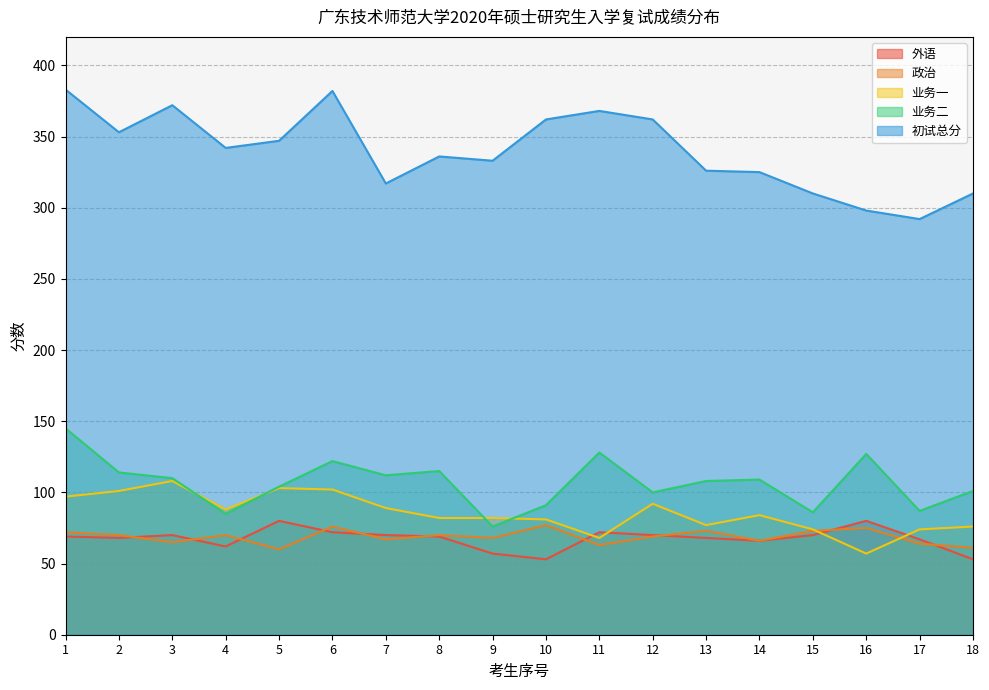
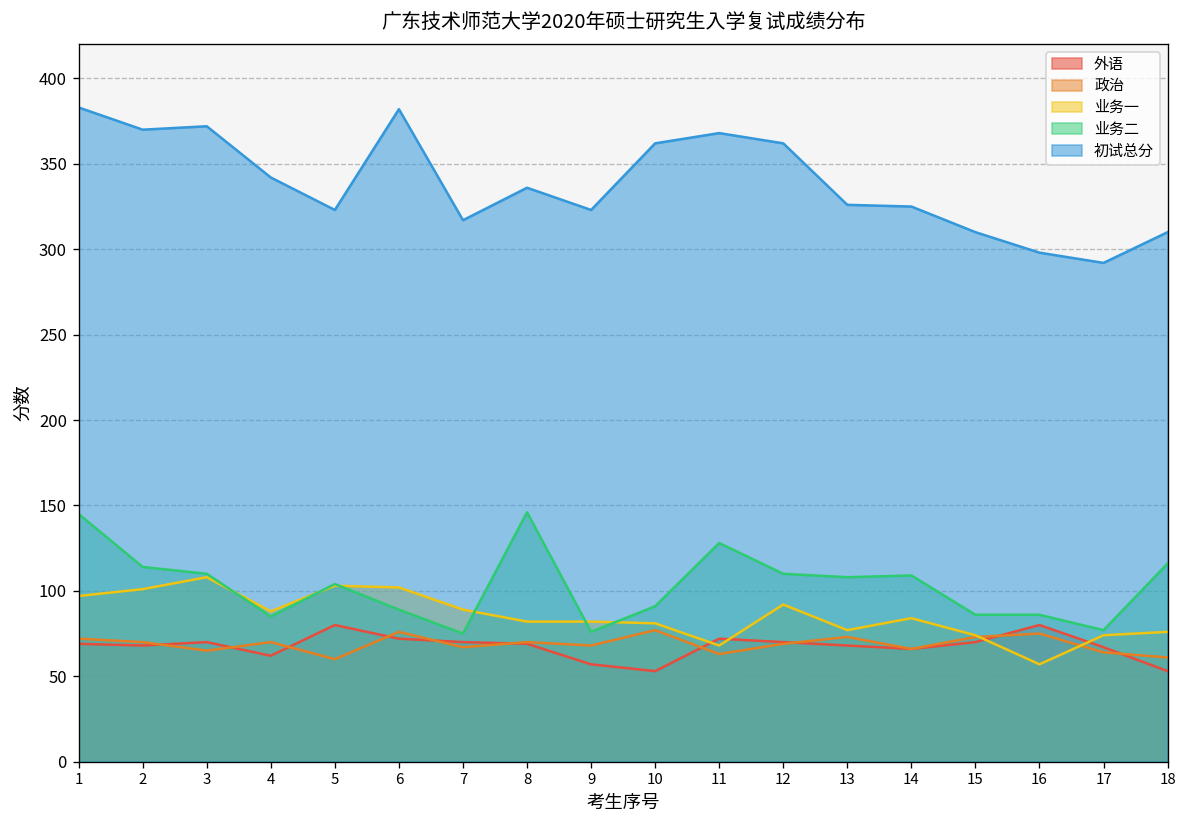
初试总分, 2: 353 -> 370
初试总分, 5: 347 -> 323
业务二, 6: 122 -> 89
业务二, 7: 112 -> 75
业务二, 8: 115 -> 146
初试总分, 9: 333 -> 323
业务二, 12: 100 -> 110
业务二, 16: 127 -> 86
业务二, 17: 87 -> 77
业务二, 18: 101 -> 116
